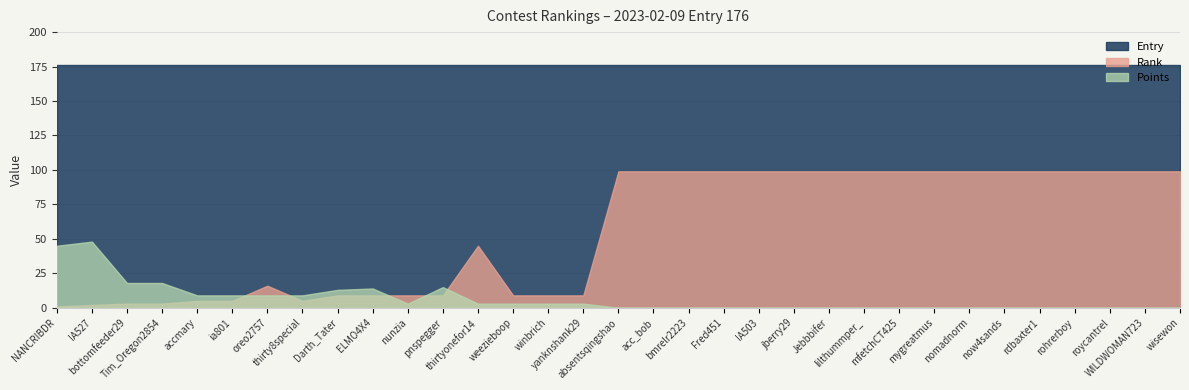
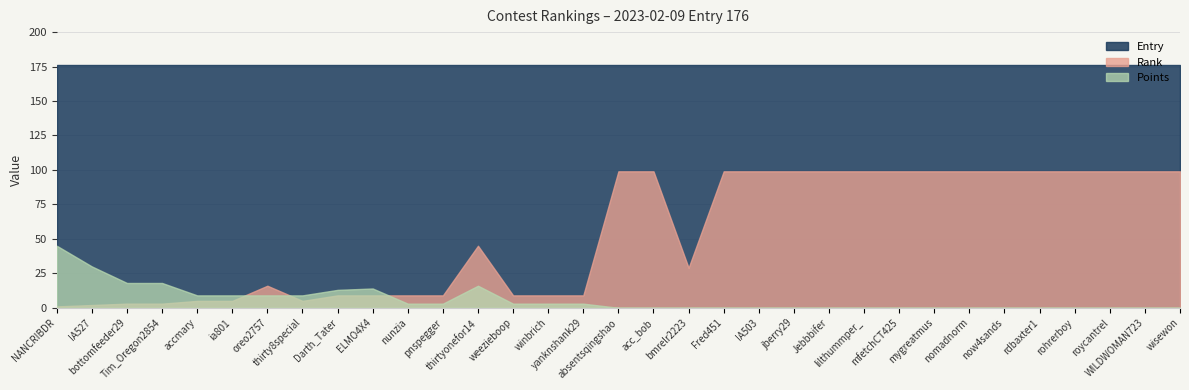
Points, IA527: 48 -> 30
Points, pnspegger: 15 -> 3
Points, thirtyonefor14: 3 -> 16
Rank, bmrelr2223: 99 -> 29
